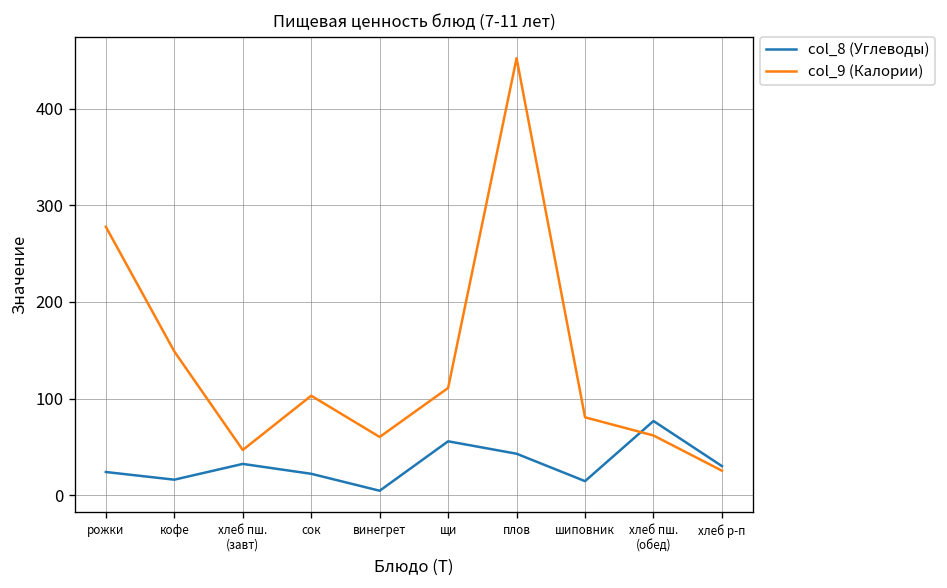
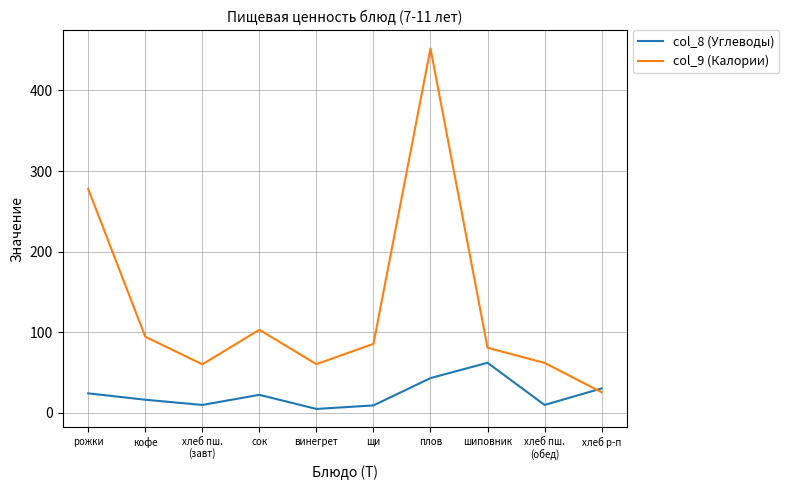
col_9 (Калории), кофе: 150 -> 90
col_8 (Углеводы), хлеб пш. (завт): 30 -> 10
col_9 (Калории), хлеб пш. (завт): 50 -> 60
col_8 (Углеводы), щи: 60 -> 10
col_9 (Калории), щи: 110 -> 90
col_8 (Углеводы), шиповник: 10 -> 60
col_8 (Углеводы), хлеб пш. (обед): 80 -> 10
